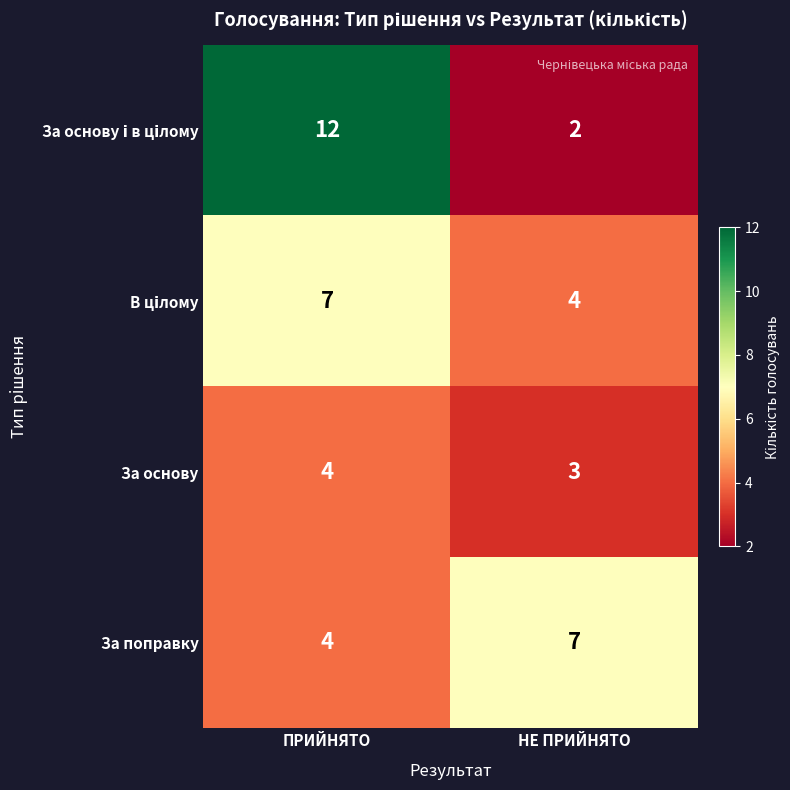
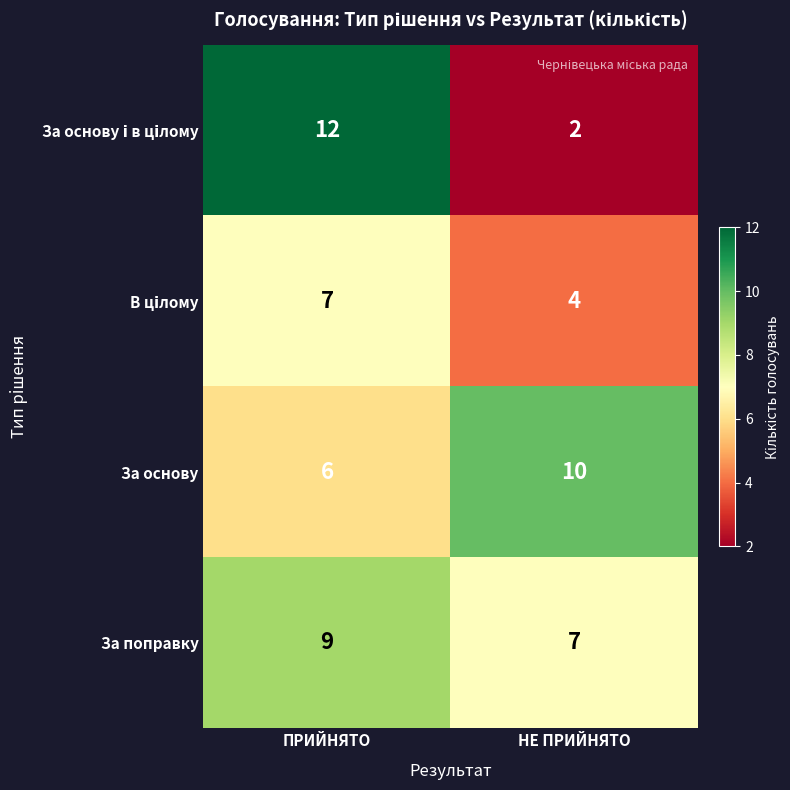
За основу, ПРИЙНЯТО: 4 -> 6
За основу, НЕ ПРИЙНЯТО: 3 -> 10
За поправку, ПРИЙНЯТО: 4 -> 9
